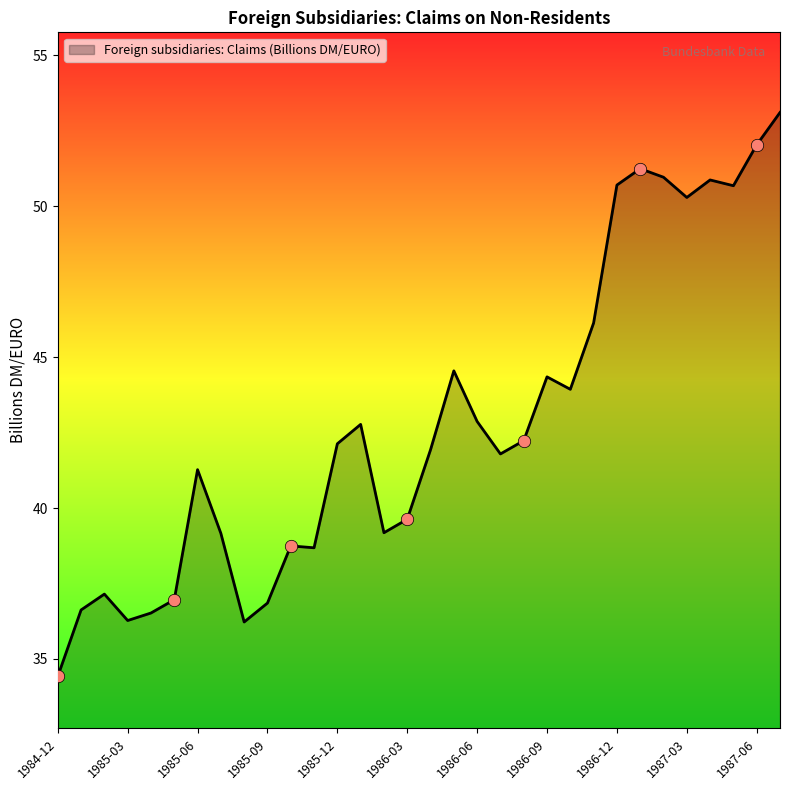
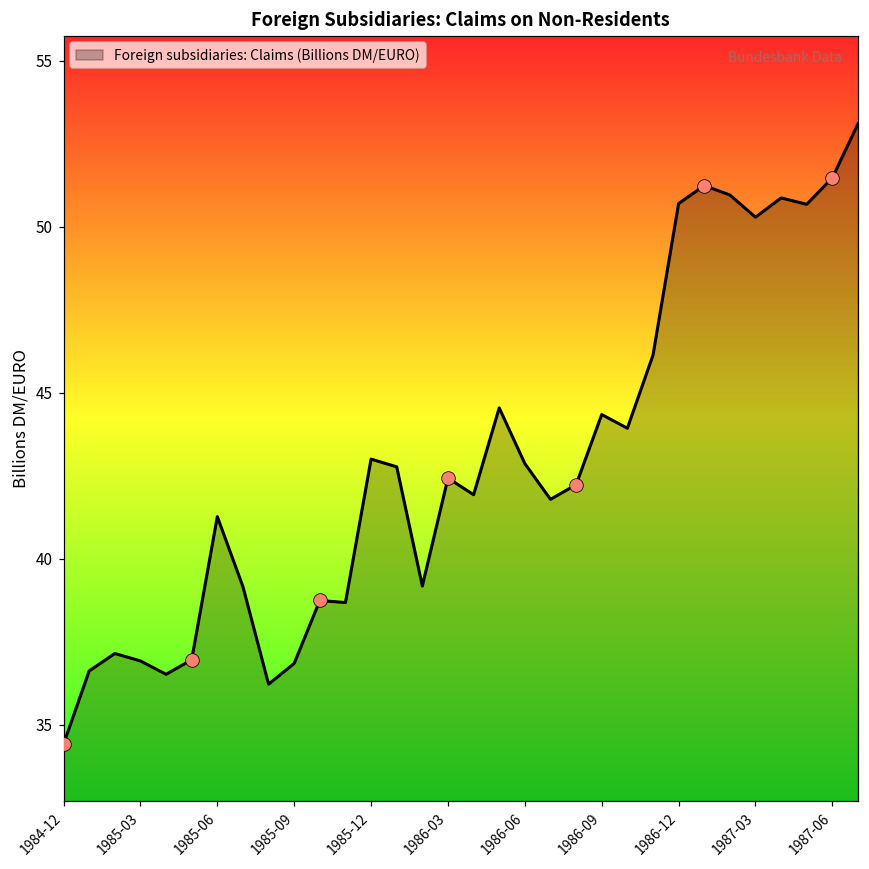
Foreign subsidiaries: Claims (Billions DM/EURO), 1985-03: 36.3 -> 36.9
Foreign subsidiaries: Claims (Billions DM/EURO), 1985-12: 42.1 -> 43.0
Foreign subsidiaries: Claims (Billions DM/EURO), 1986-03: 39.6 -> 42.4
Foreign subsidiaries: Claims (Billions DM/EURO), 1987-06: 52.0 -> 51.5
